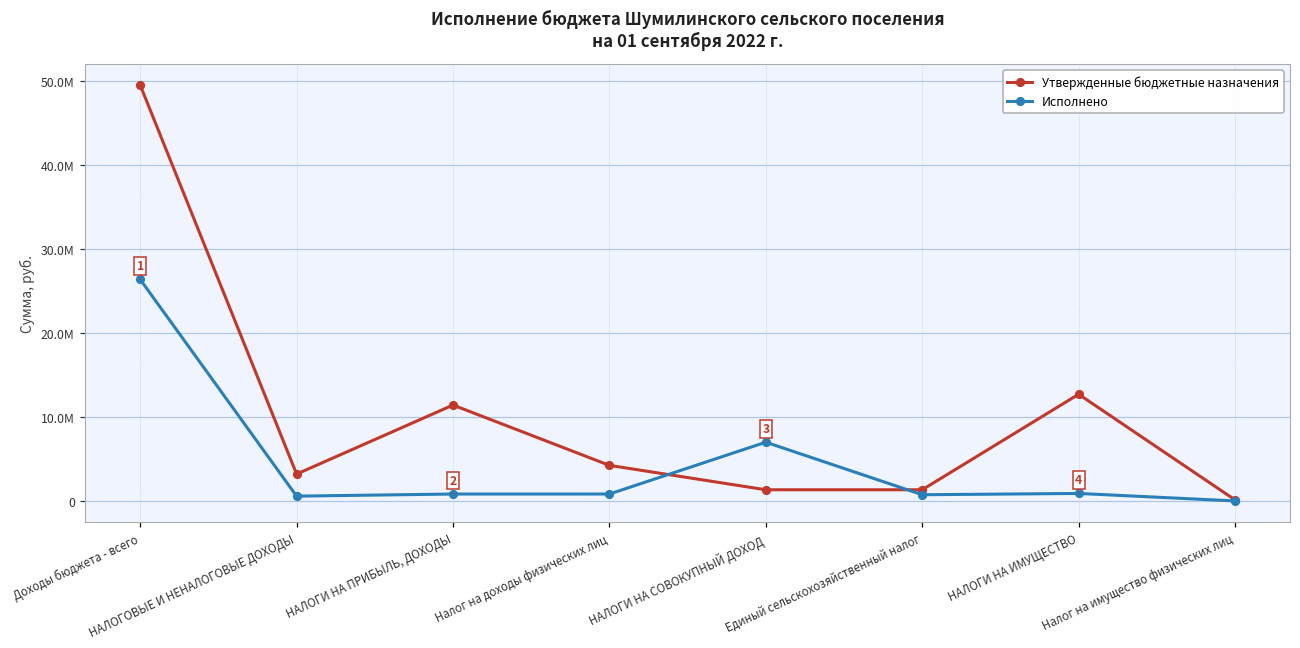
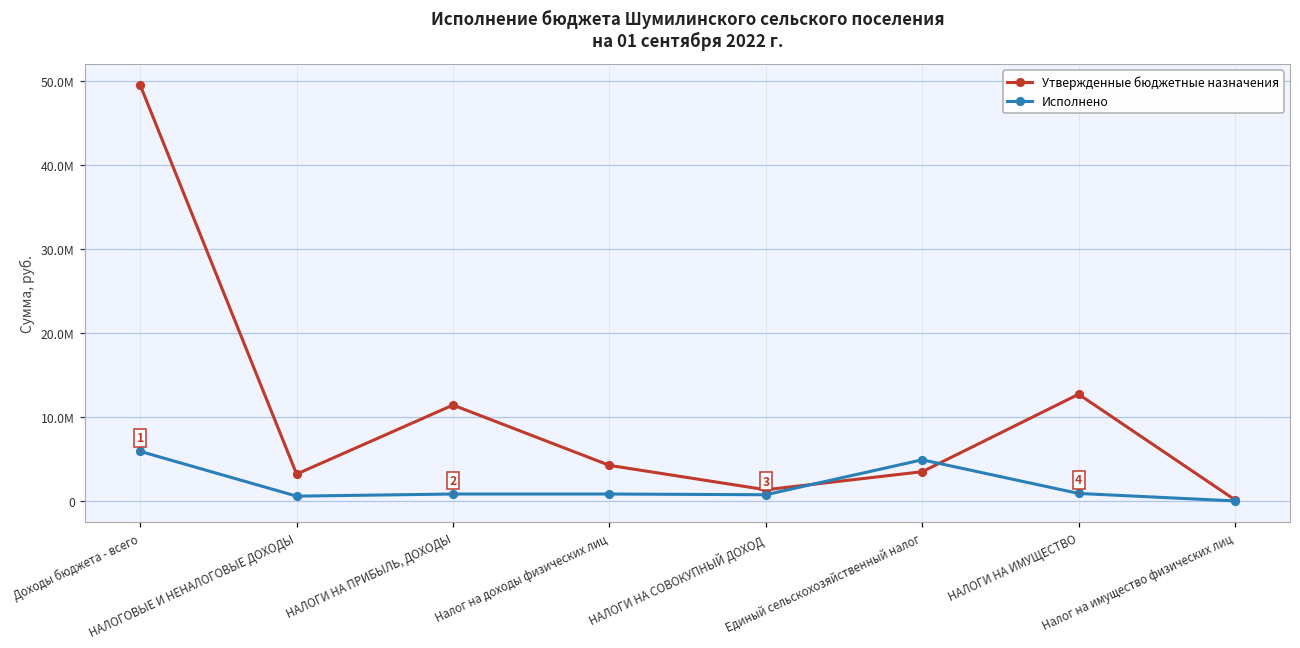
Исполнено, Доходы бюджета - всего: 26000000 -> 6000000
Исполнено, НАЛОГИ НА СОВОКУПНЫЙ ДОХОД: 7000000 -> 1000000
Утвержденные бюджетные назначения, Единый сельскохозяйственный налог: 1000000 -> 3000000
Исполнено, Единый сельскохозяйственный налог: 1000000 -> 5000000
